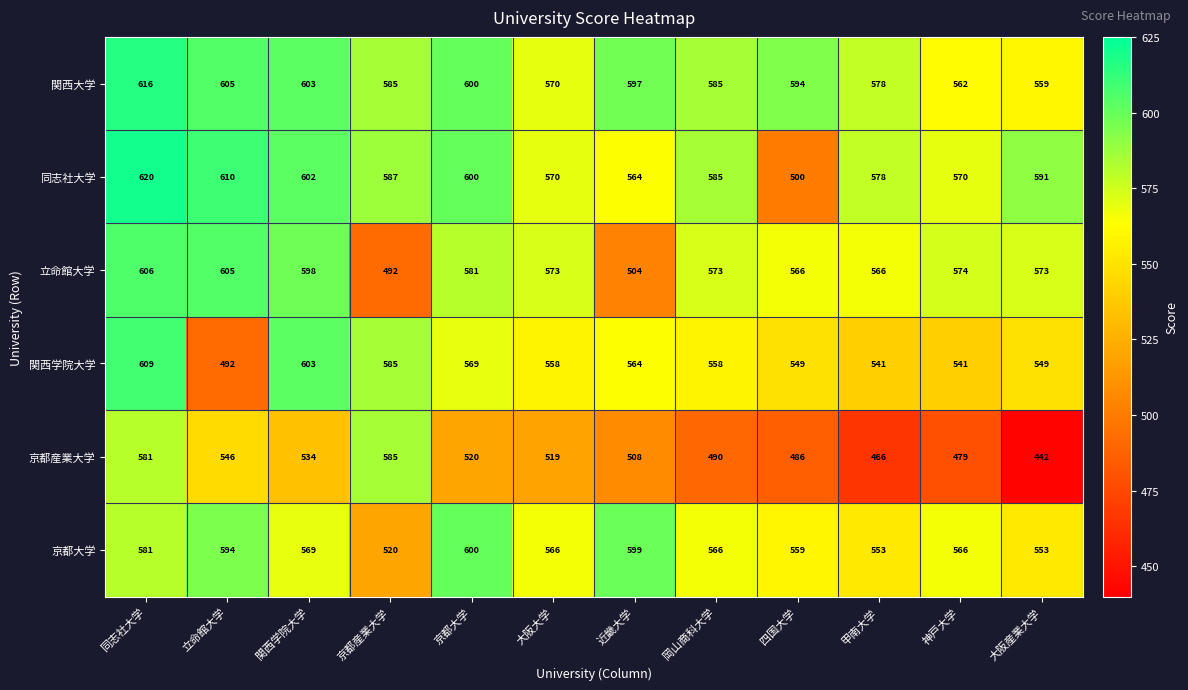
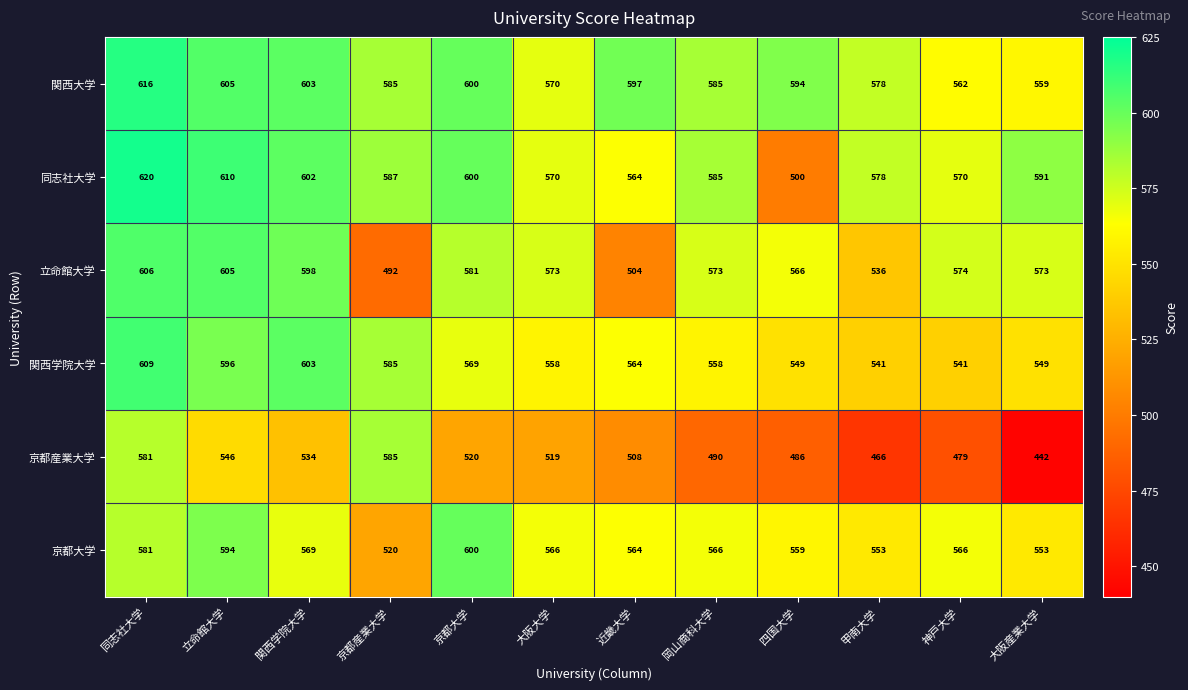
立命館大学, 甲南大学: 566 -> 536
関西学院大学, 立命館大学: 492 -> 596
京都大学, 近畿大学: 599 -> 564
